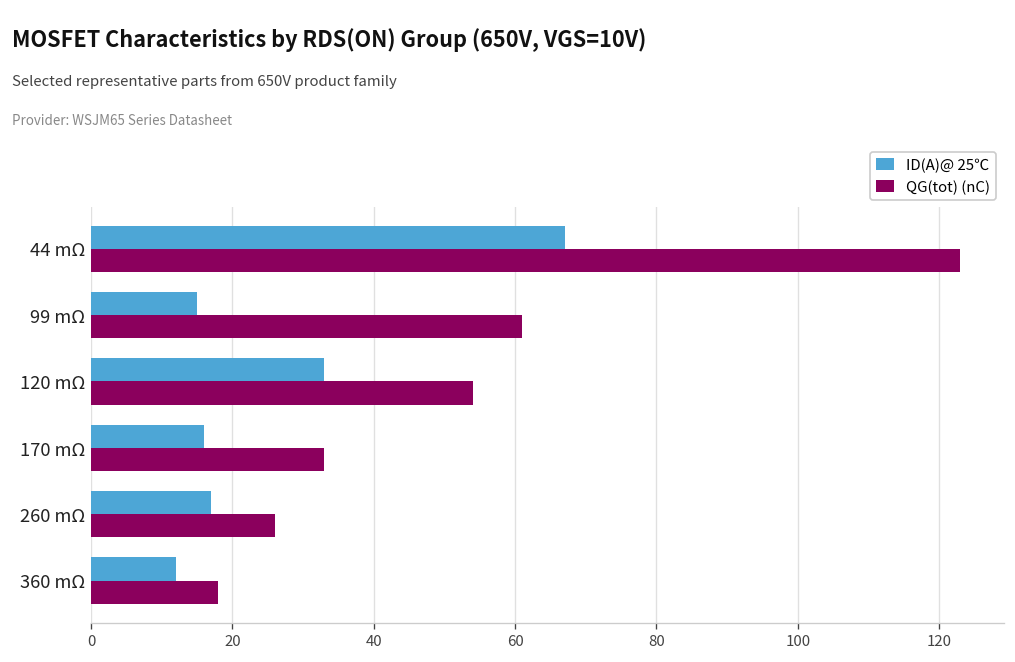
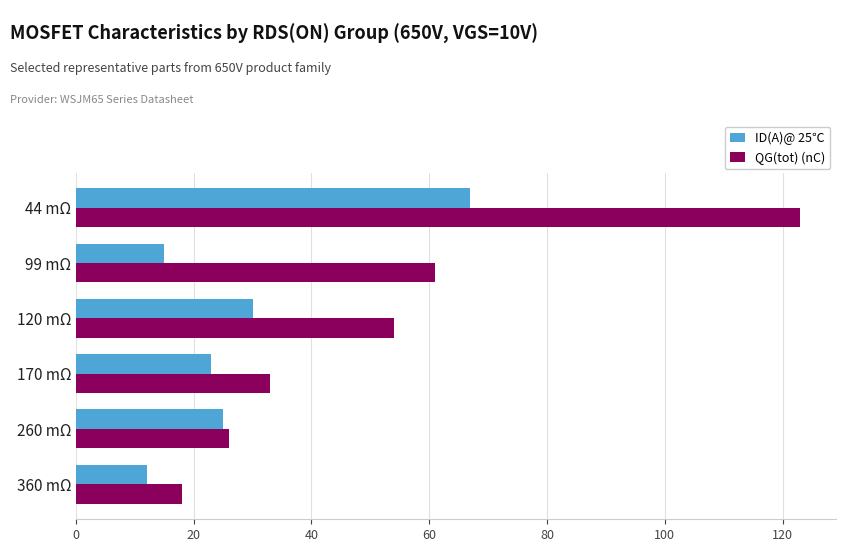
ID(A)@ 25℃, 120 mΩ: 33 -> 30
ID(A)@ 25℃, 170 mΩ: 16 -> 23
ID(A)@ 25℃, 260 mΩ: 17 -> 25
